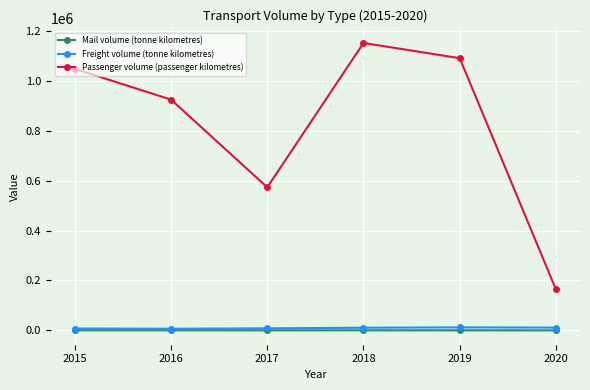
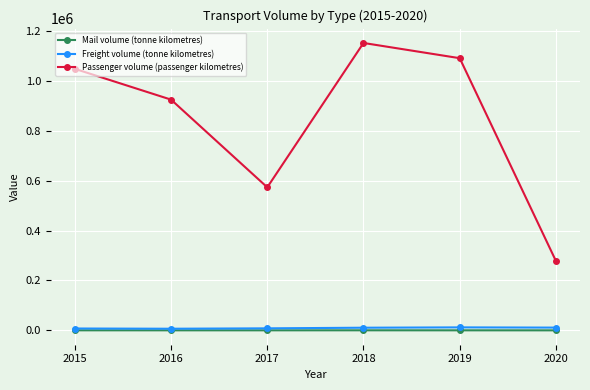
Passenger volume (passenger kilometres), 2020: 160000 -> 280000
